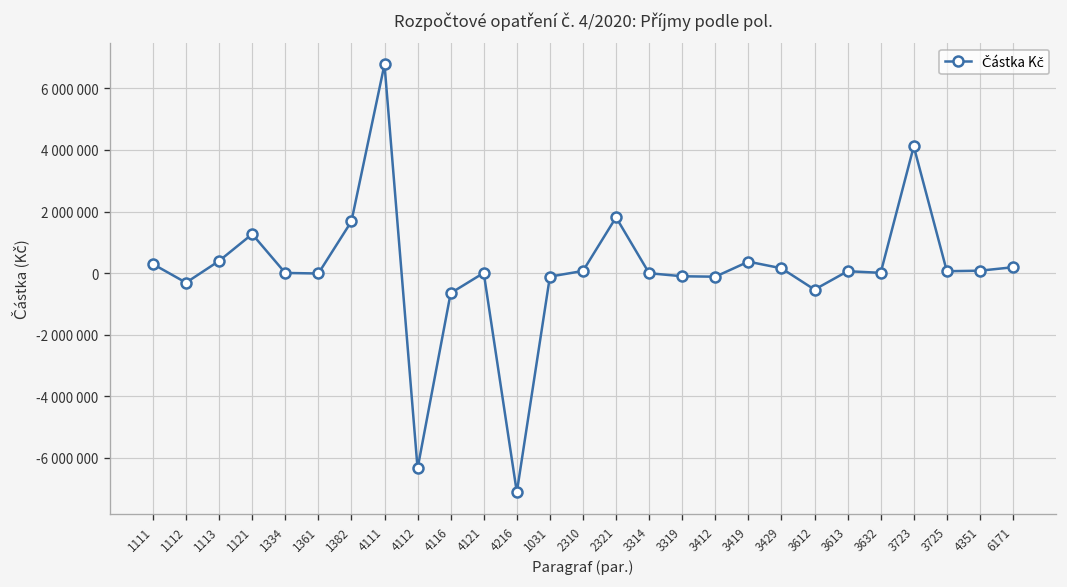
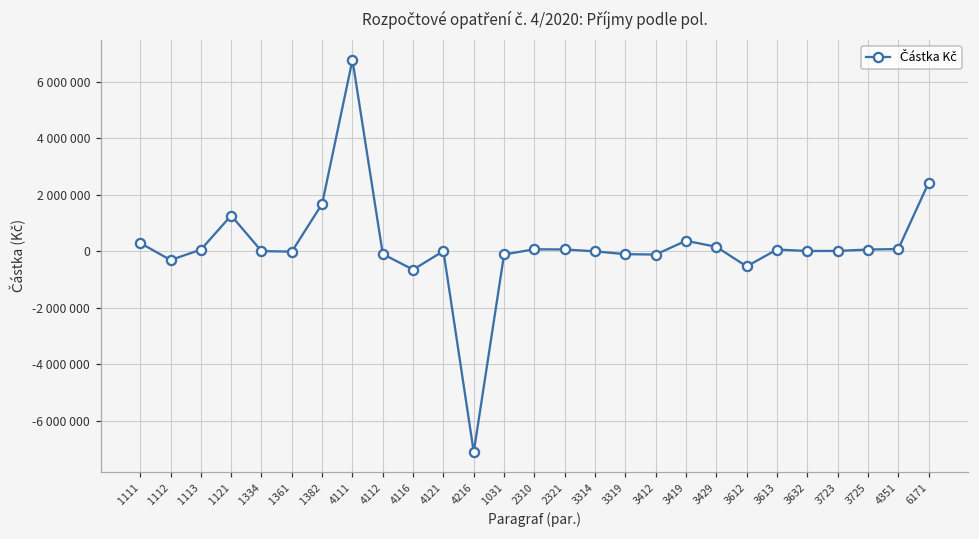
1113: 400000 -> 100000
4112: -6300000 -> -100000
2321: 1800000 -> 100000
3723: 4100000 -> 0
6171: 200000 -> 2400000
